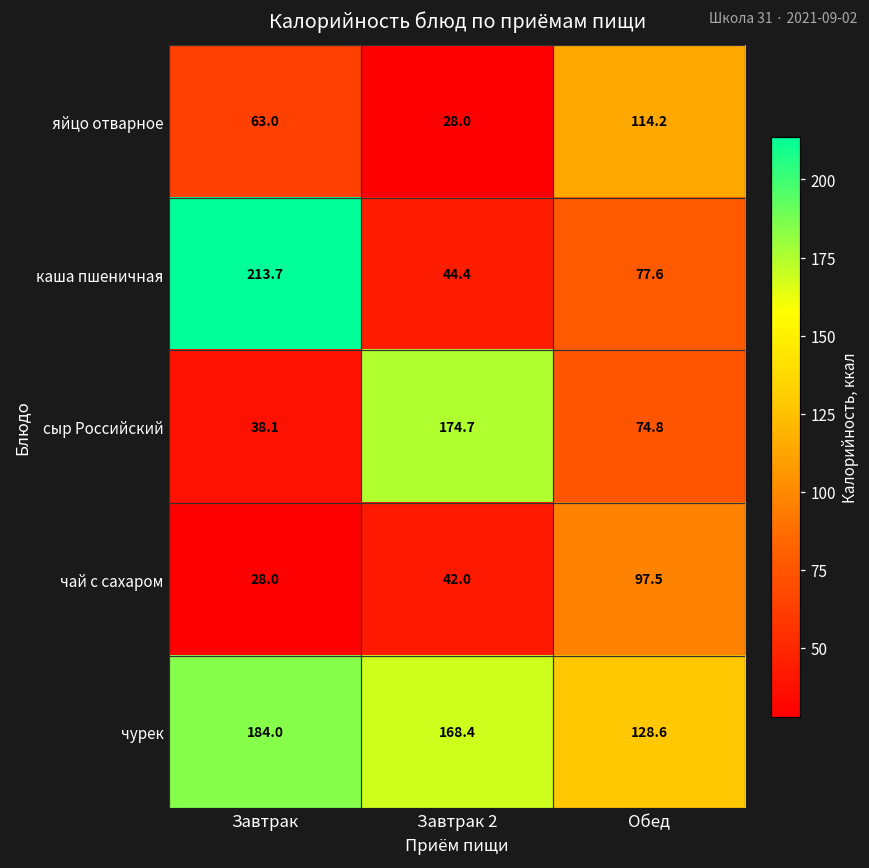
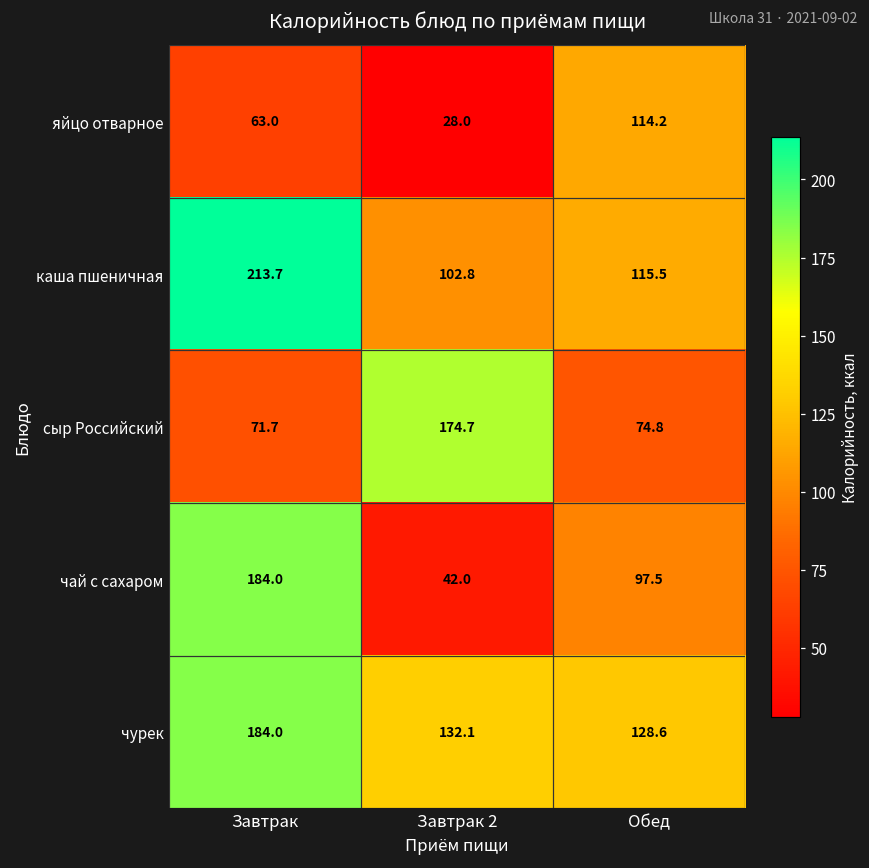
каша пшеничная, Завтрак 2: 44.4 -> 102.8
каша пшеничная, Обед: 77.6 -> 115.5
сыр Российский, Завтрак: 38.1 -> 71.7
чай с сахаром, Завтрак: 28.0 -> 184.0
чурек, Завтрак 2: 168.4 -> 132.1
